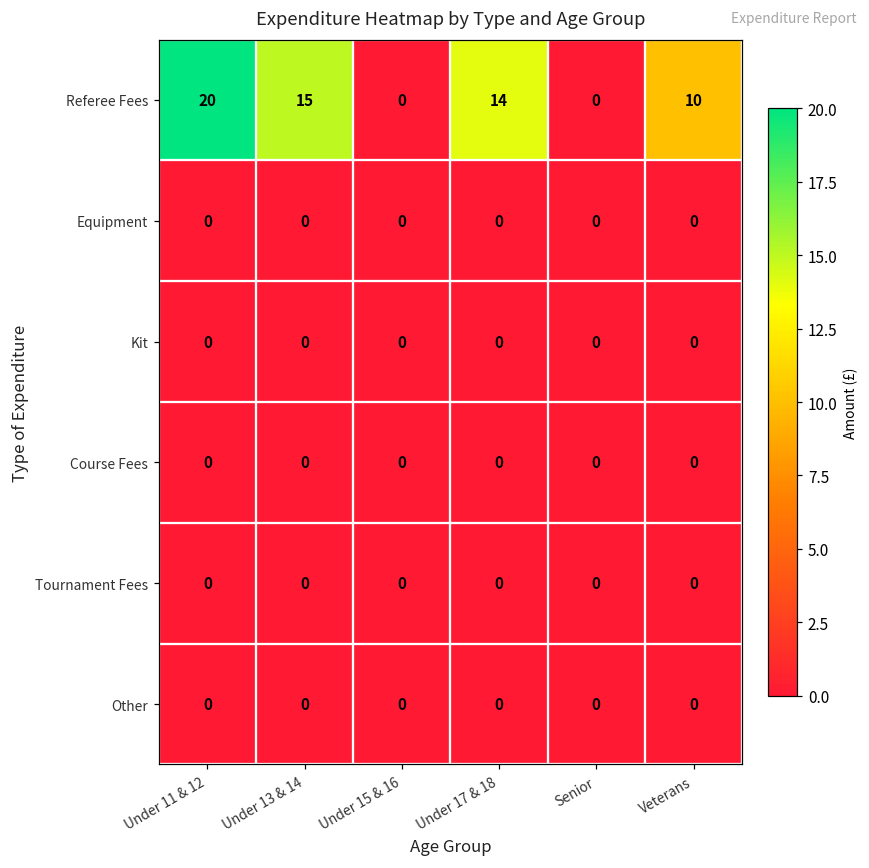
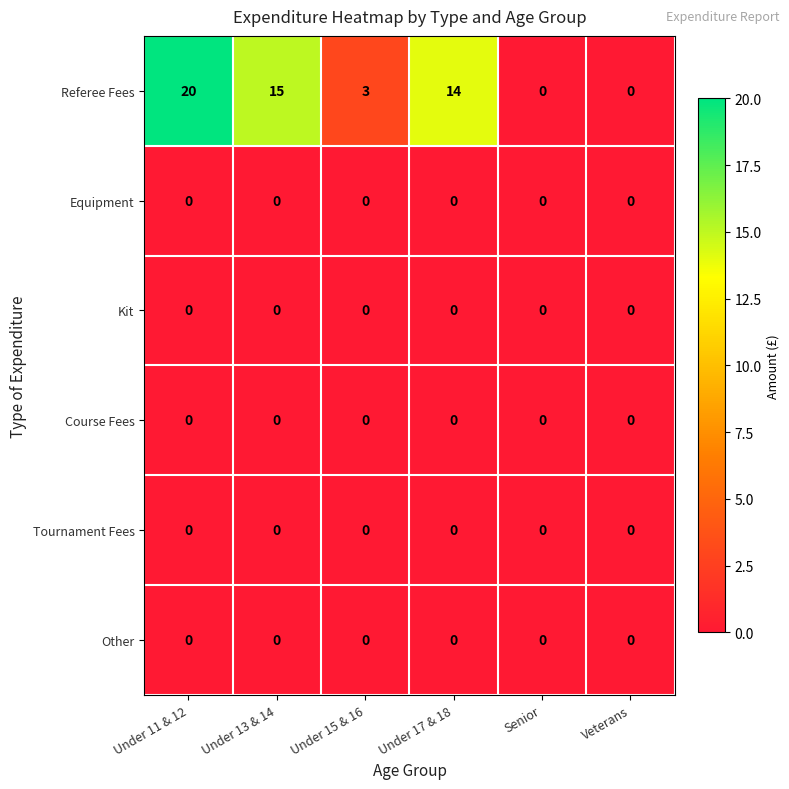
Referee Fees, Under 15 & 16: 0 -> 3
Referee Fees, Veterans: 10 -> 0
